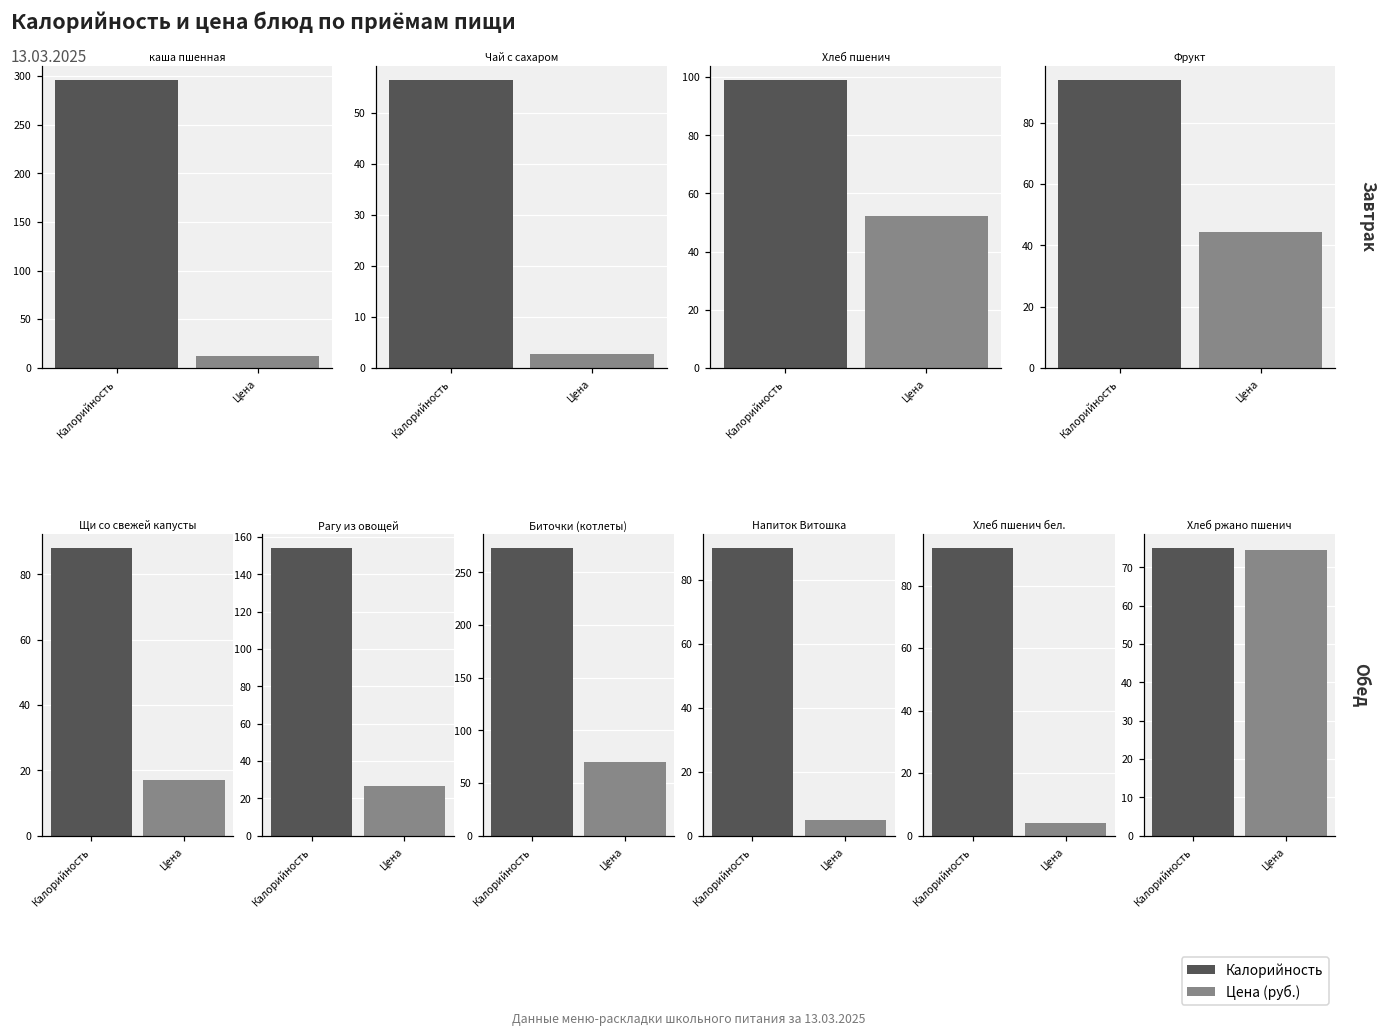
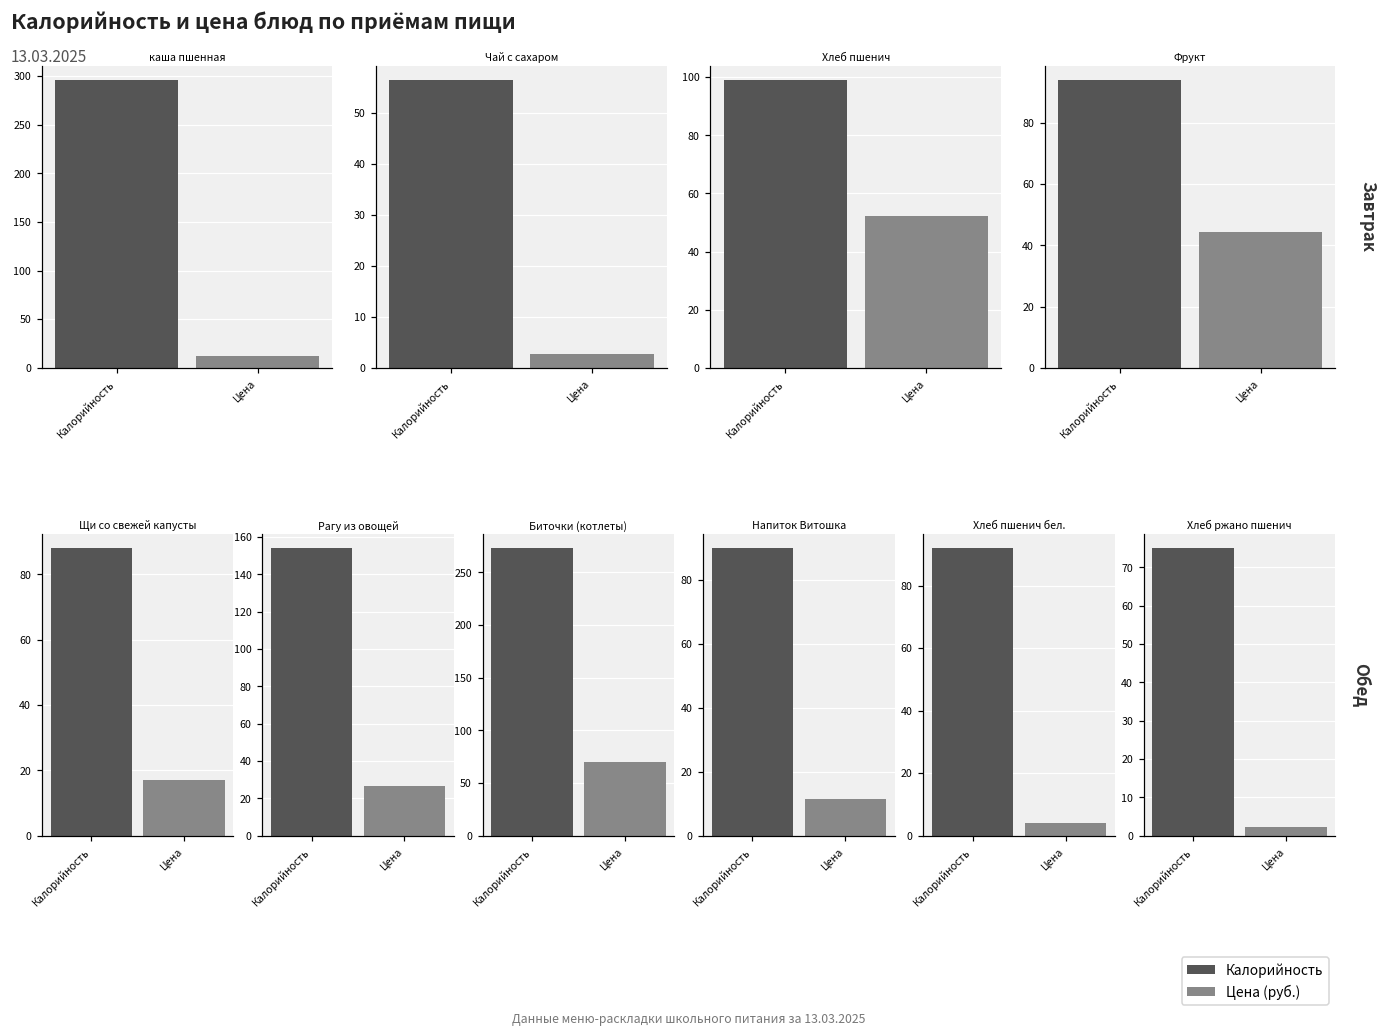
Напиток Витошка, Цена: 5 -> 12
Хлеб ржано пшенич, Цена: 75 -> 2
